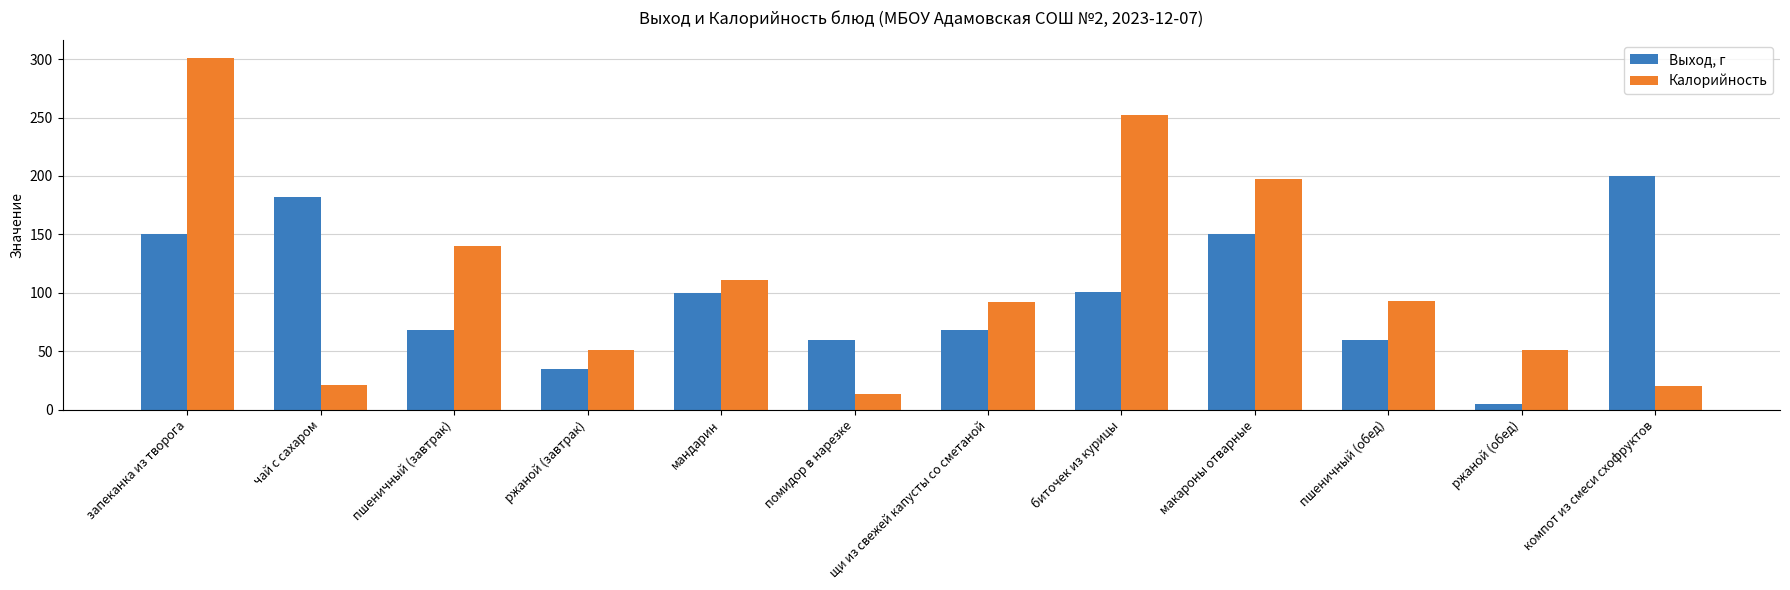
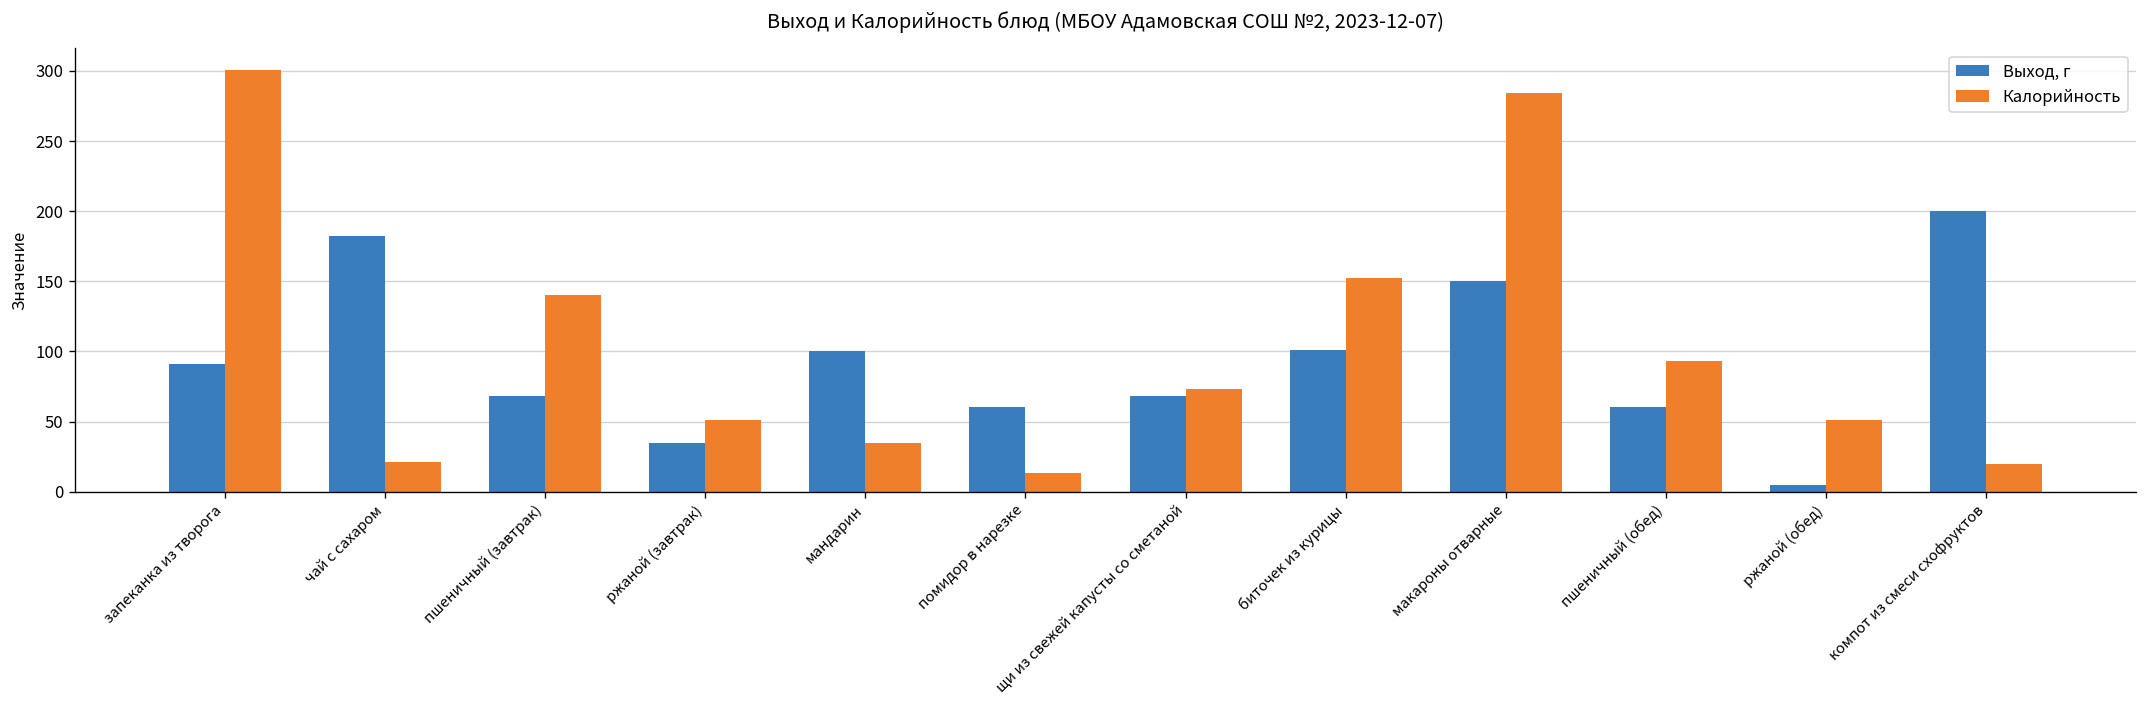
Выход, г, запеканка из творога: 150 -> 91
Калорийность, мандарин: 111 -> 35
Калорийность, щи из свежей капусты со сметаной: 92 -> 73
Калорийность, биточек из курицы: 252 -> 152
Калорийность, макароны отварные: 197 -> 284
